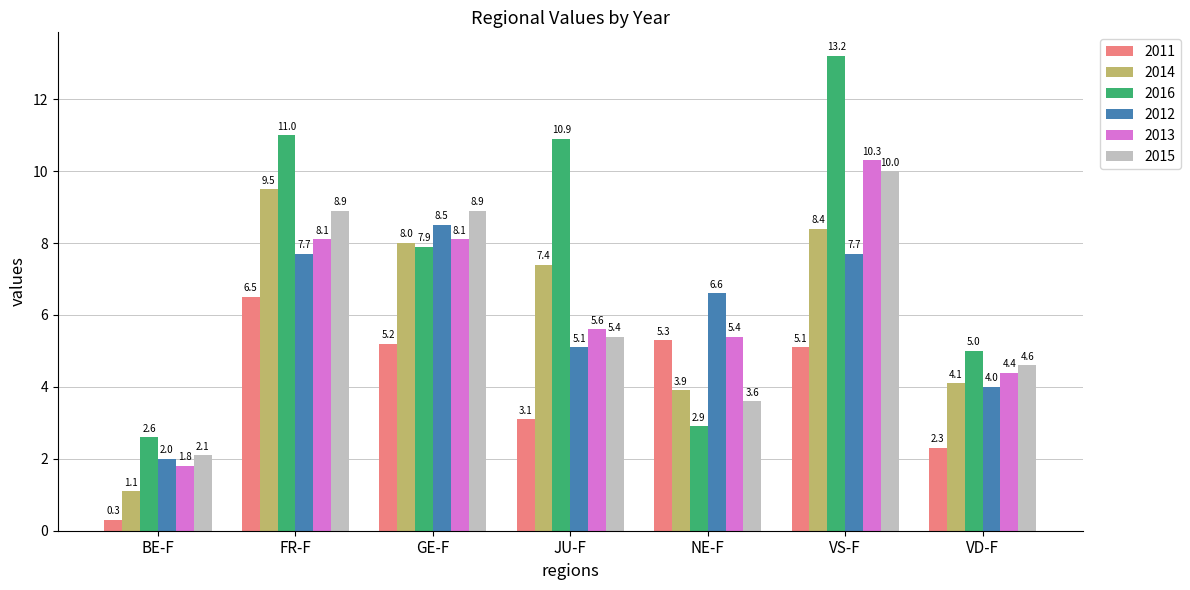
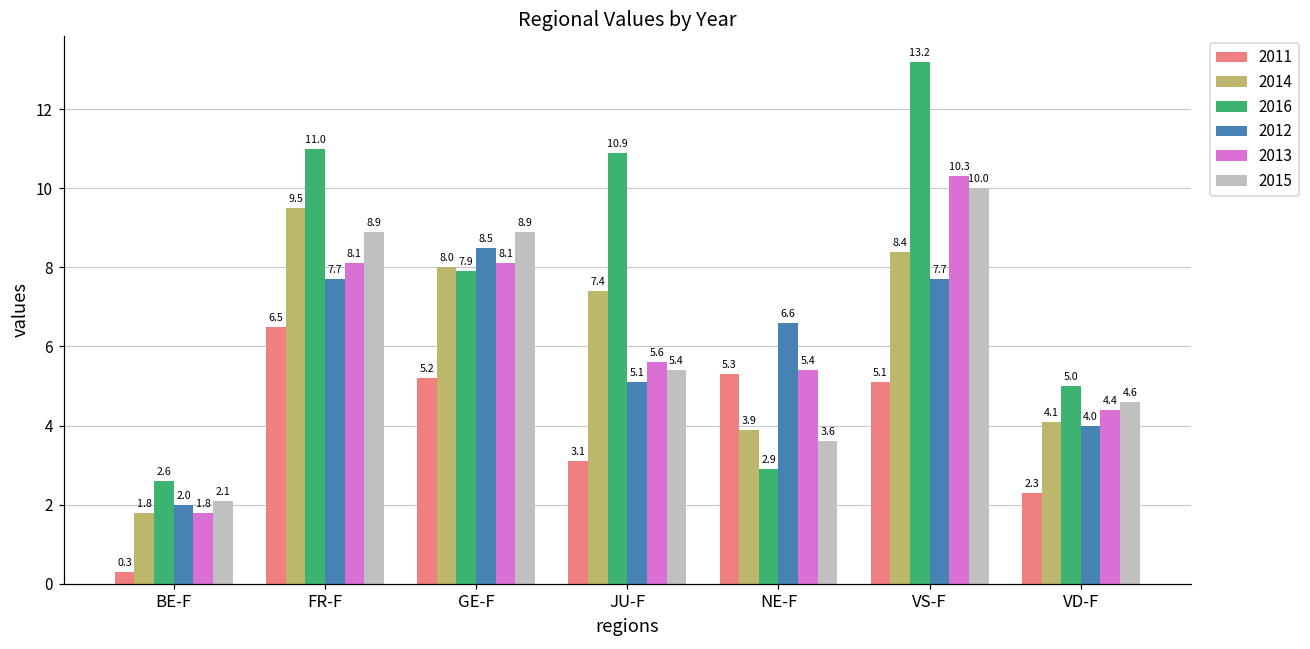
2014, BE-F: 1.1 -> 1.8
